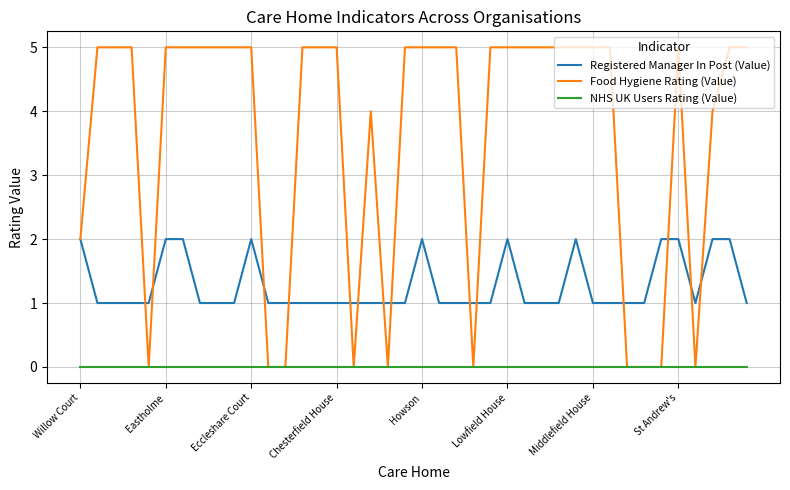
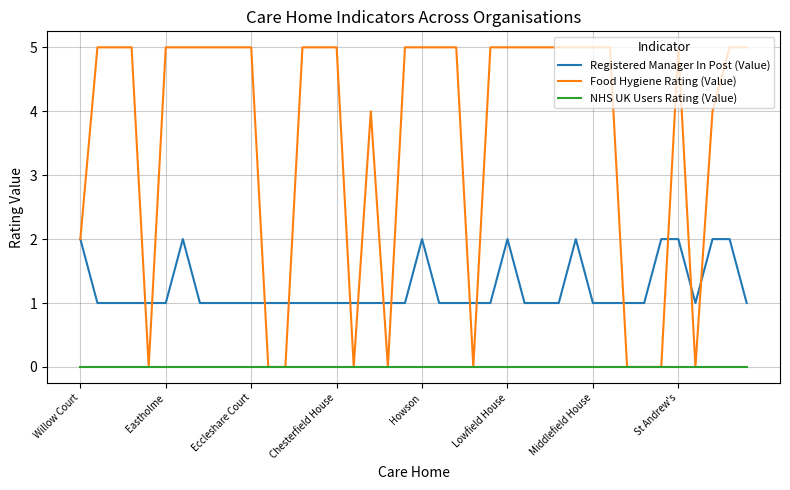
Registered Manager In Post (Value), Eastholme: 2 -> 1
Registered Manager In Post (Value), Eccleshare Court: 2 -> 1
